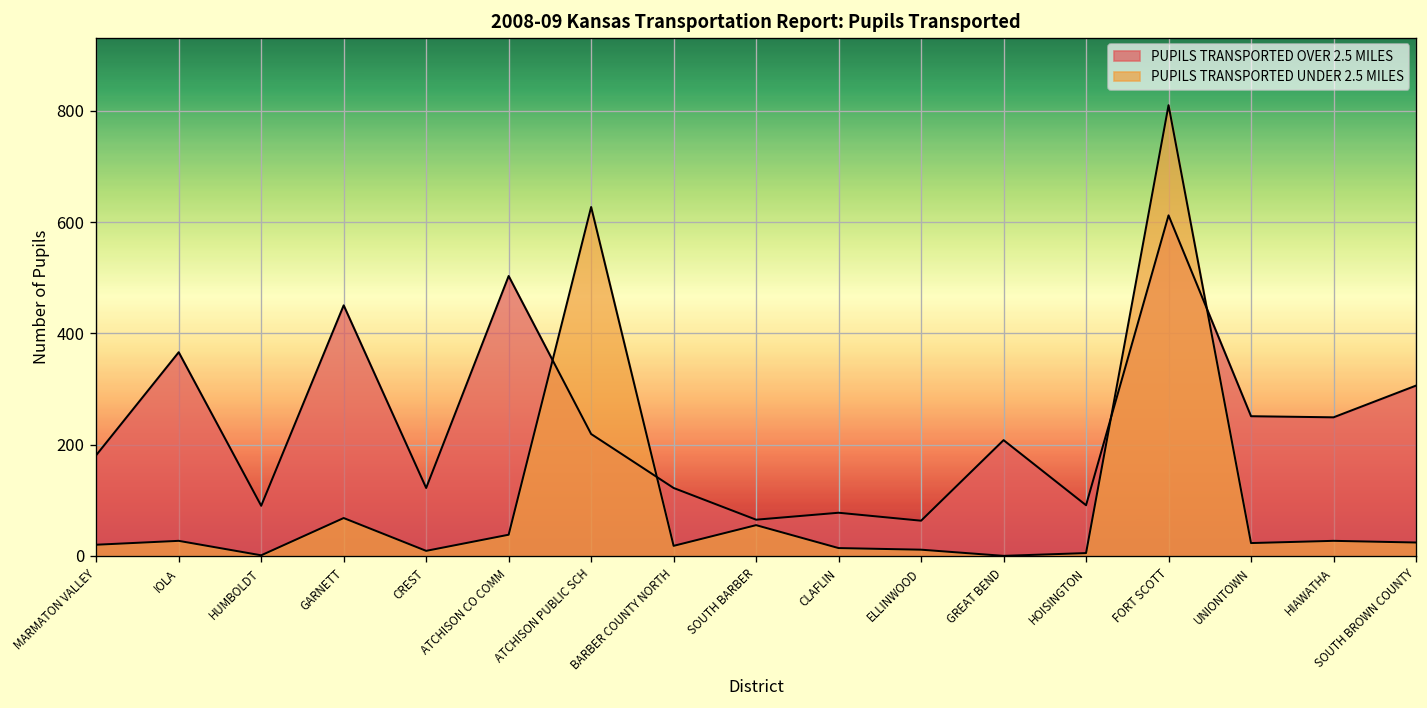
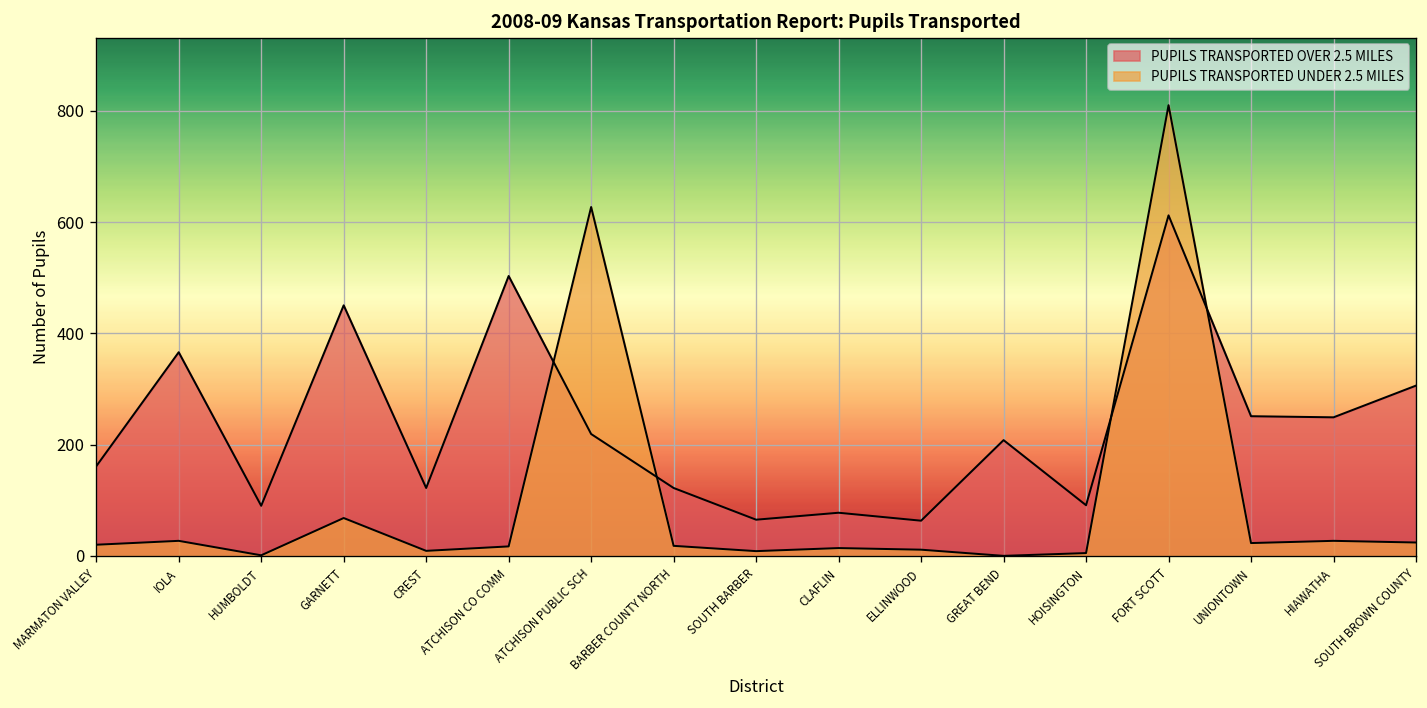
PUPILS TRANSPORTED OVER 2.5 MILES, MARMATON VALLEY: 180 -> 160
PUPILS TRANSPORTED UNDER 2.5 MILES, ATCHISON CO COMM: 40 -> 20
PUPILS TRANSPORTED UNDER 2.5 MILES, SOUTH BARBER: 60 -> 10
